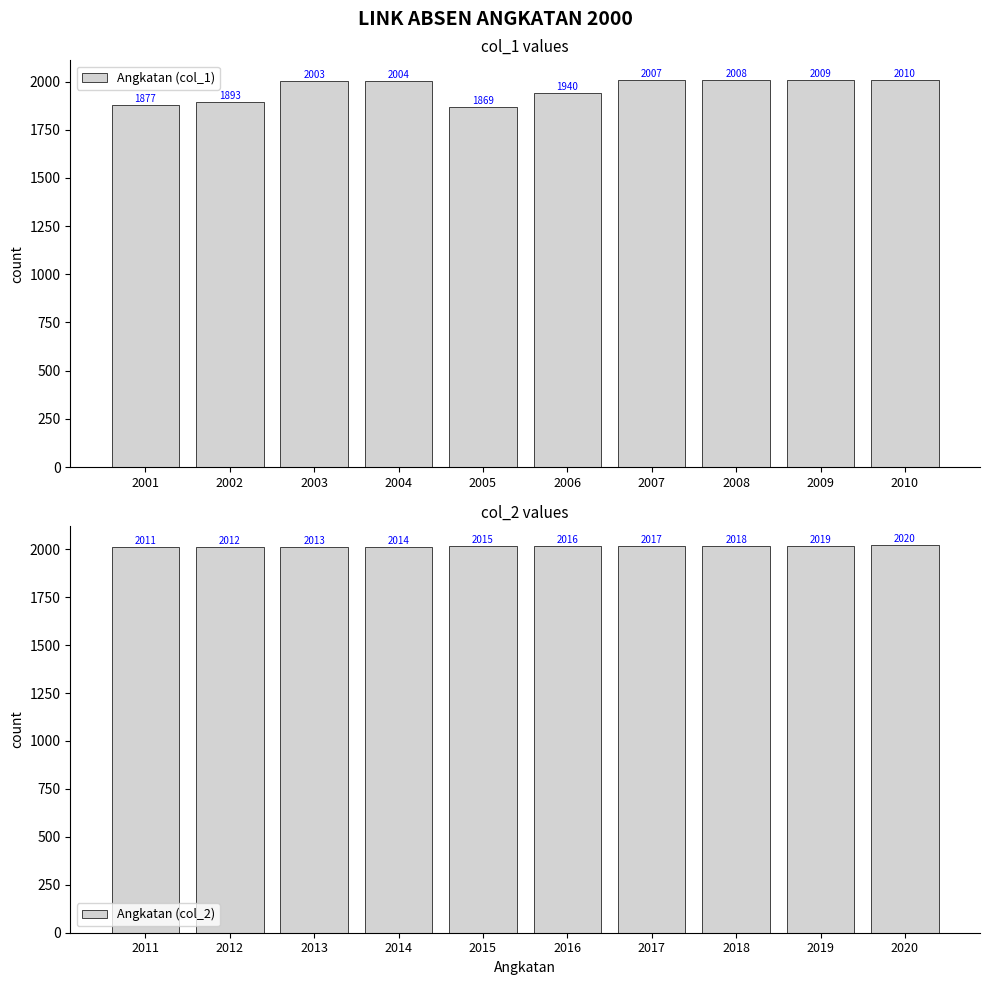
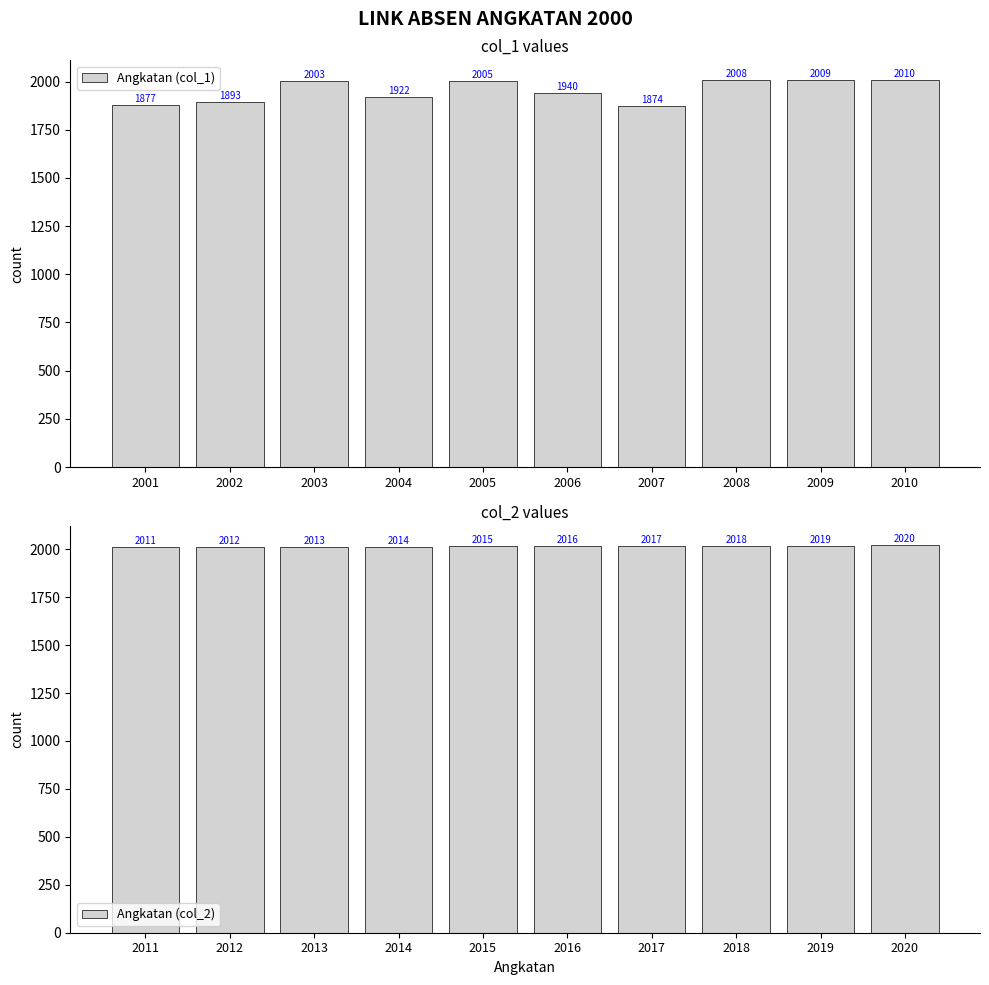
col_1 values, 2004: 2004 -> 1922
col_1 values, 2005: 1869 -> 2005
col_1 values, 2007: 2007 -> 1874
